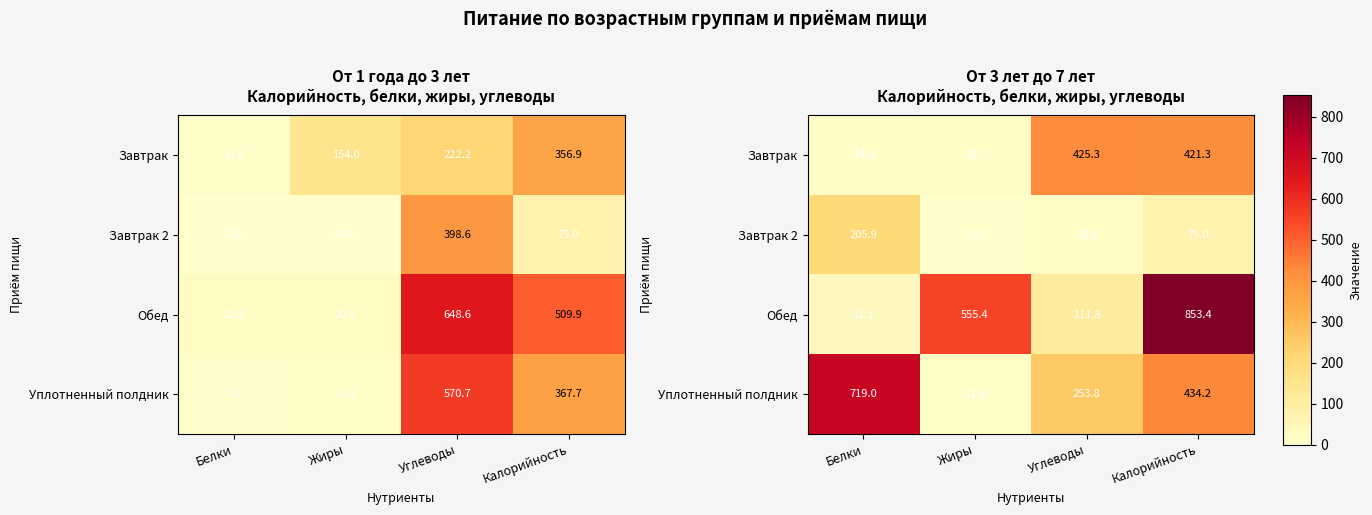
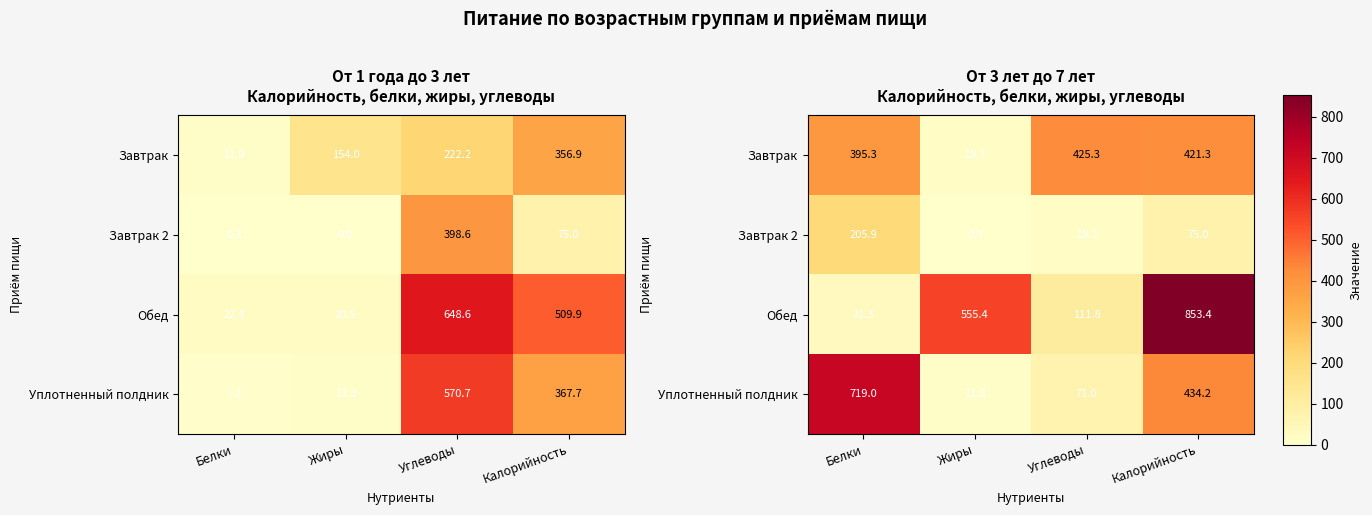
От 3 лет до 7 лет Калорийность, белки, жиры, углеводы, Завтрак, Белки: 14.8 -> 395.3
От 3 лет до 7 лет Калорийность, белки, жиры, углеводы, Уплотненный полдник, Углеводы: 253.8 -> 71.0
